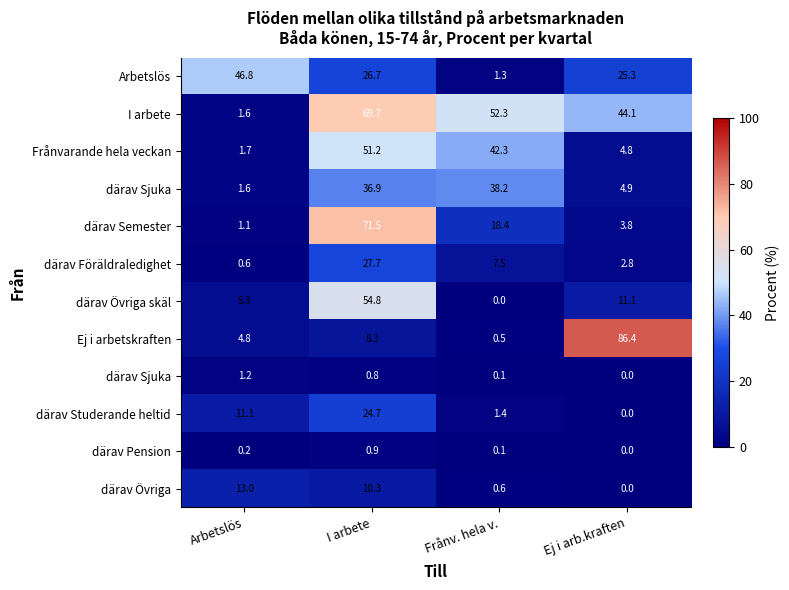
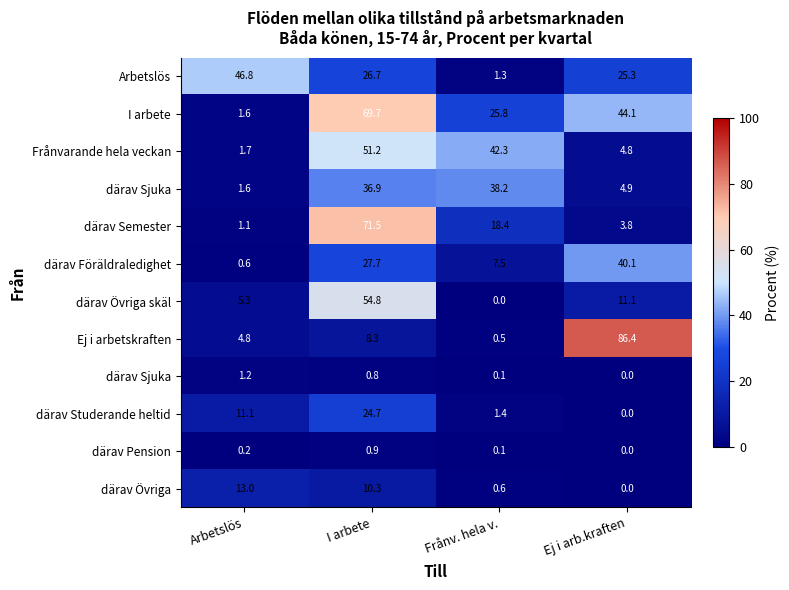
I arbete, Frånv. hela v.: 52.3 -> 25.8
därav Föräldraledighet, Ej i arb.kraften: 2.8 -> 40.1
